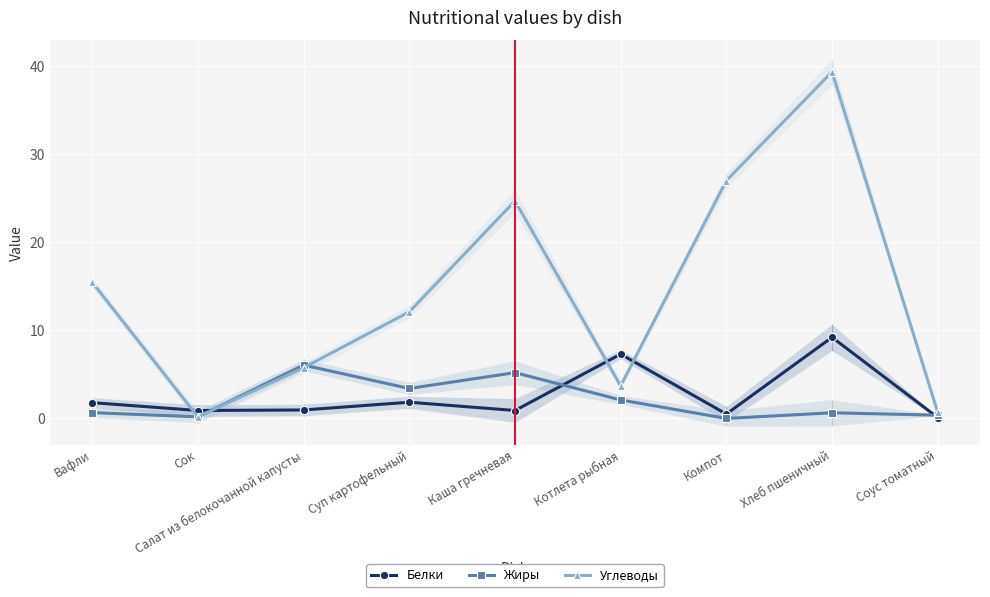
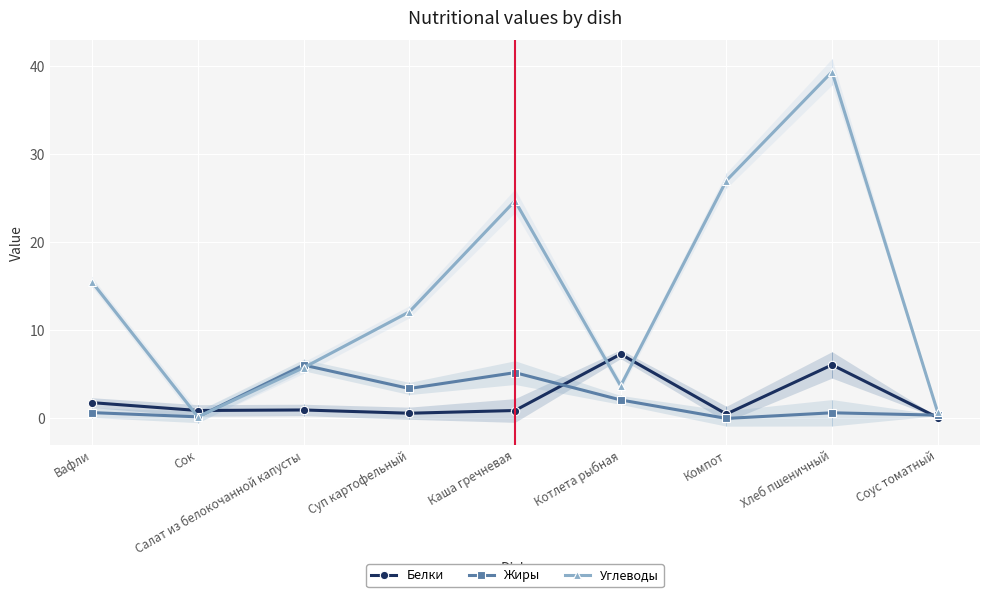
Белки, Суп картофельный: 2 -> 1
Белки, Хлеб пшеничный: 9 -> 6
